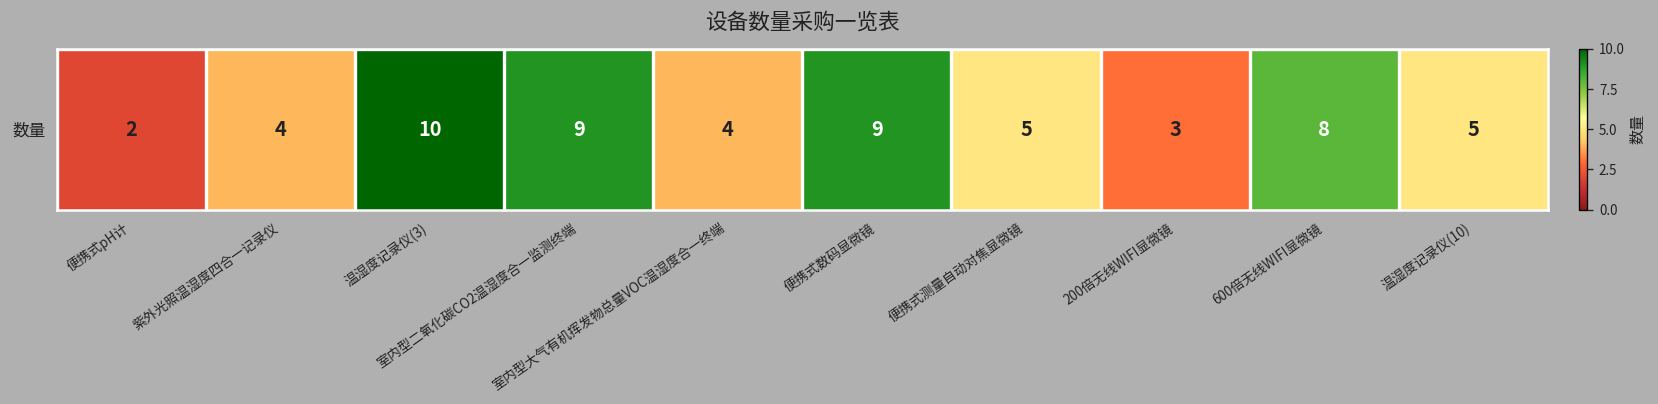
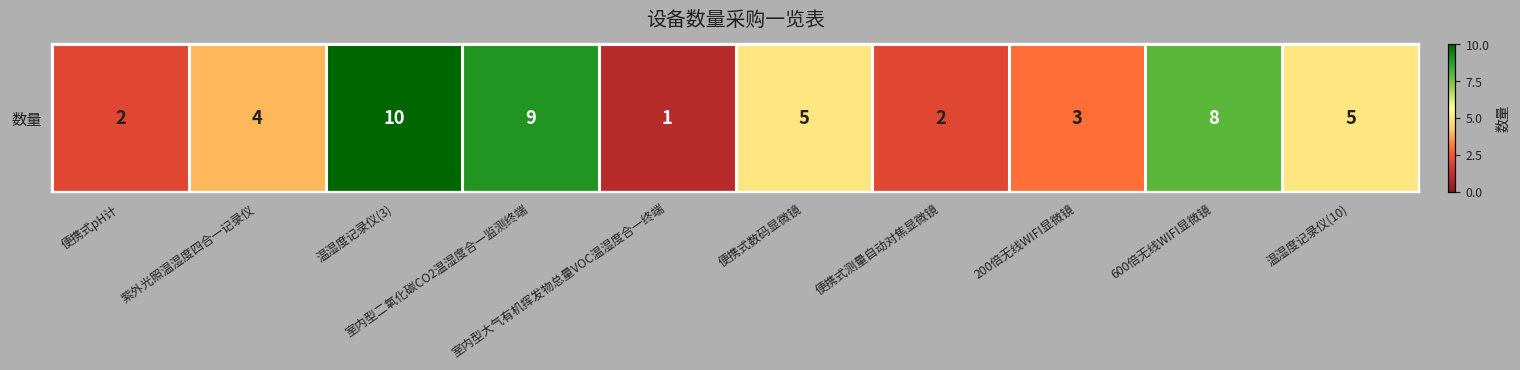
数量, 室内型大气有机挥发物总量VOC温湿度合一终端: 4 -> 1
数量, 便携式数码显微镜: 9 -> 5
数量, 便携式测量自动对焦显微镜: 5 -> 2
